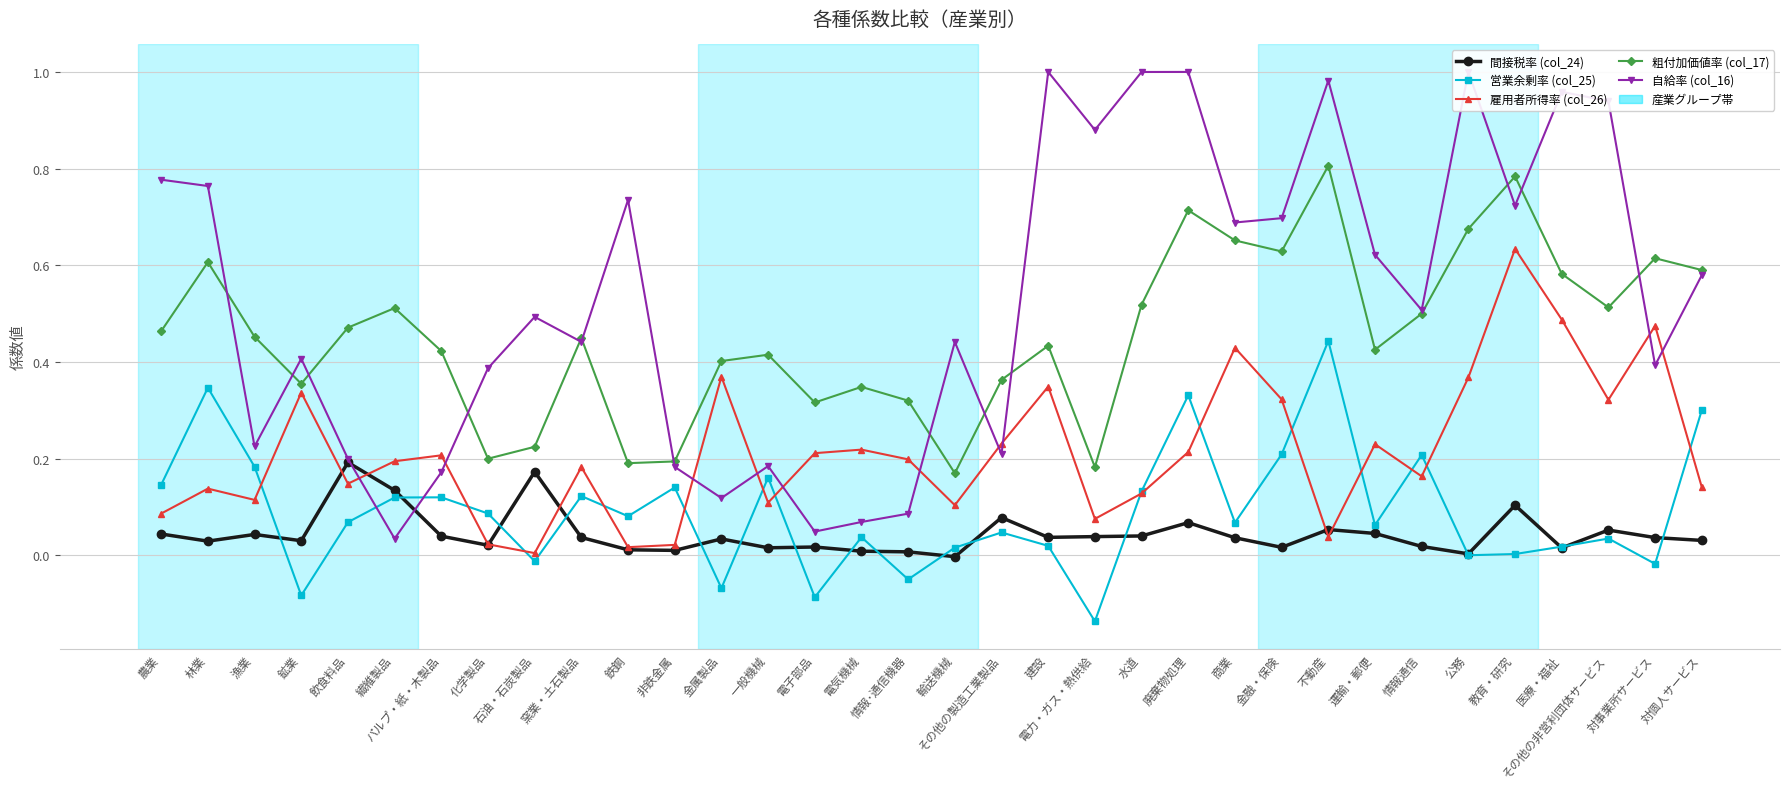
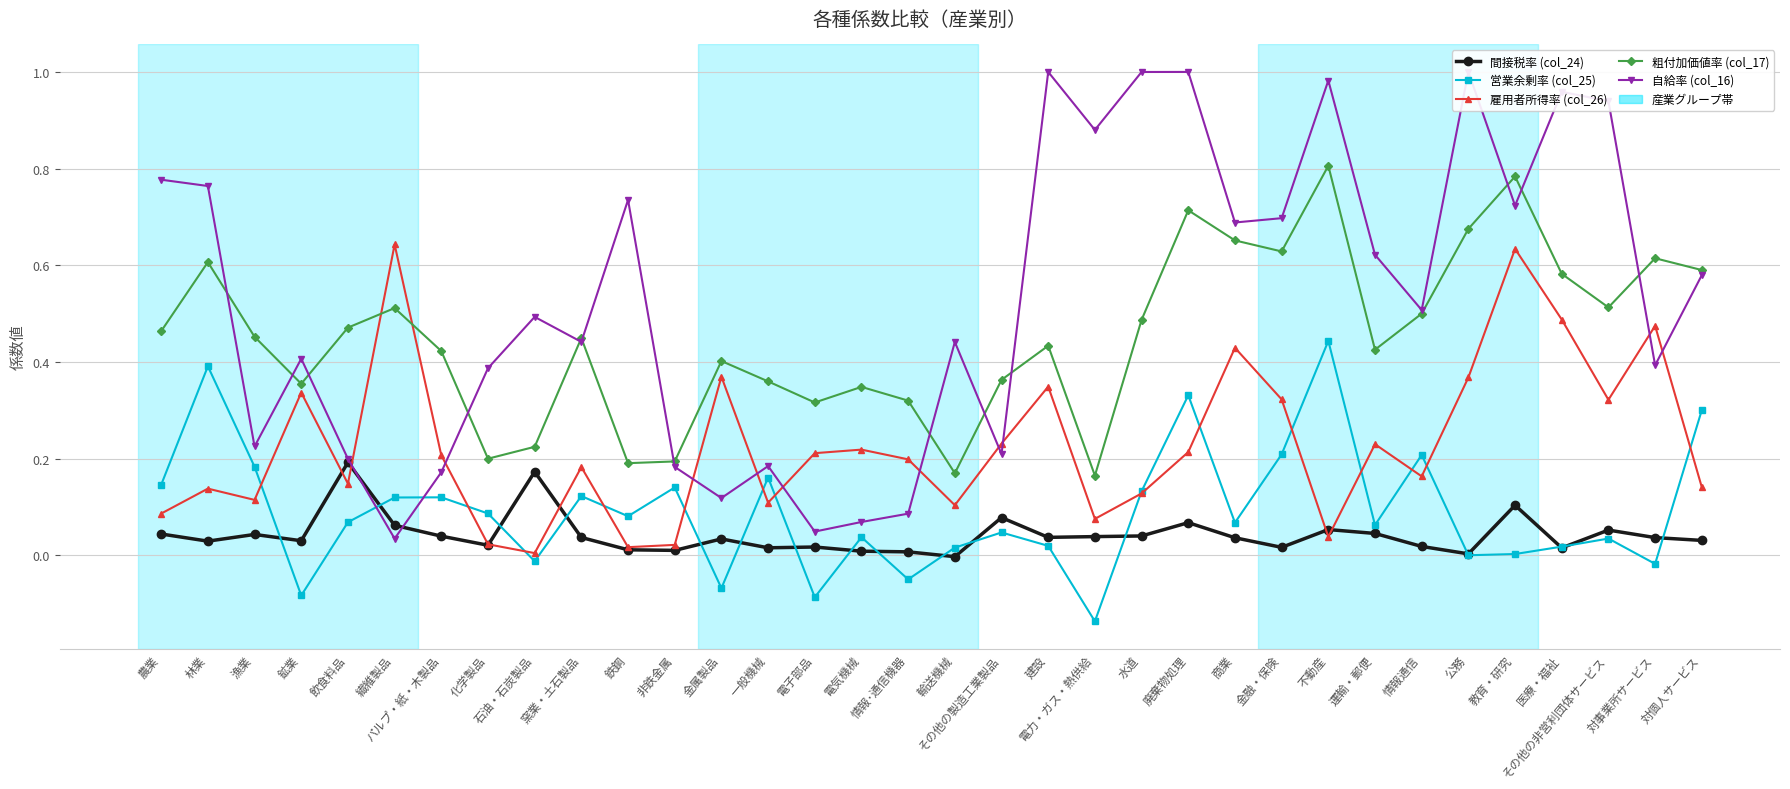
営業余剰率 (col_25), 林業: 0.35 -> 0.39
間接税率 (col_24), 繊維製品: 0.13 -> 0.06
雇用者所得率 (col_26), 繊維製品: 0.19 -> 0.64
粗付加価値率 (col_17), 一般機械: 0.41 -> 0.36
粗付加価値率 (col_17), 電力・ガス・熱供給: 0.18 -> 0.16
粗付加価値率 (col_17), 水道: 0.52 -> 0.49
